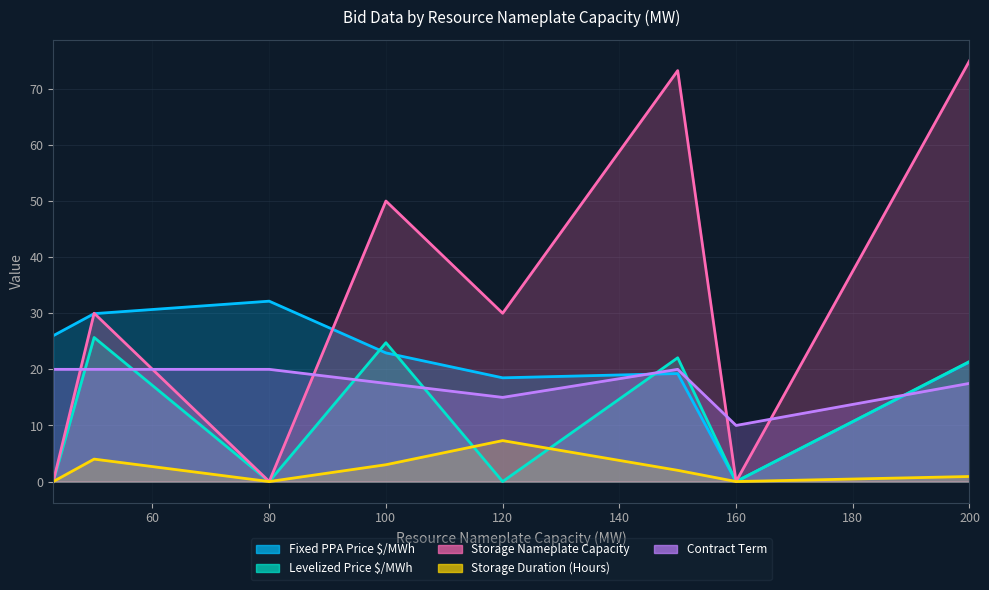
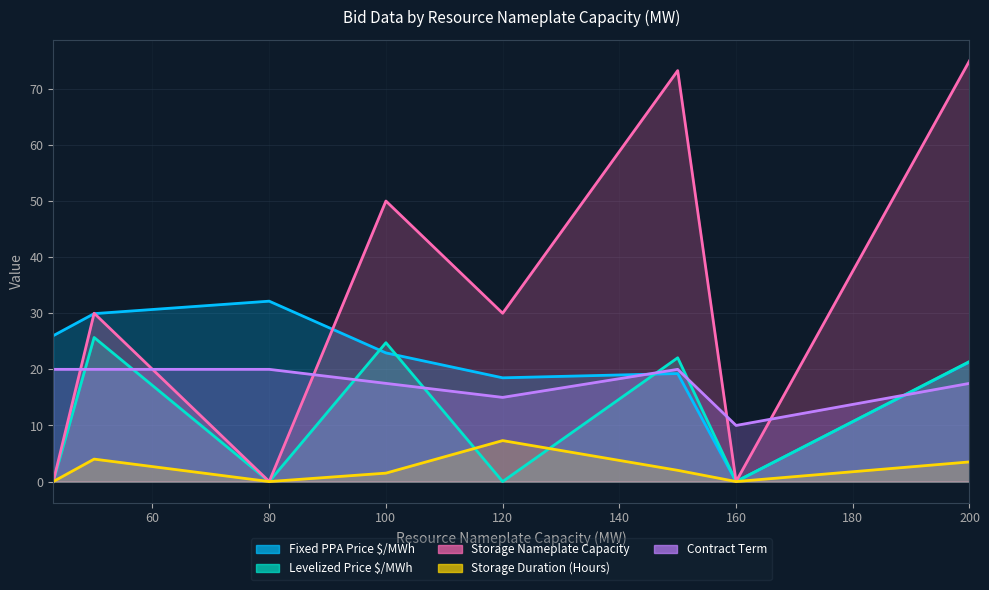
Storage Duration (Hours), 100: 3 -> 2
Storage Duration (Hours), 200: 1 -> 4
